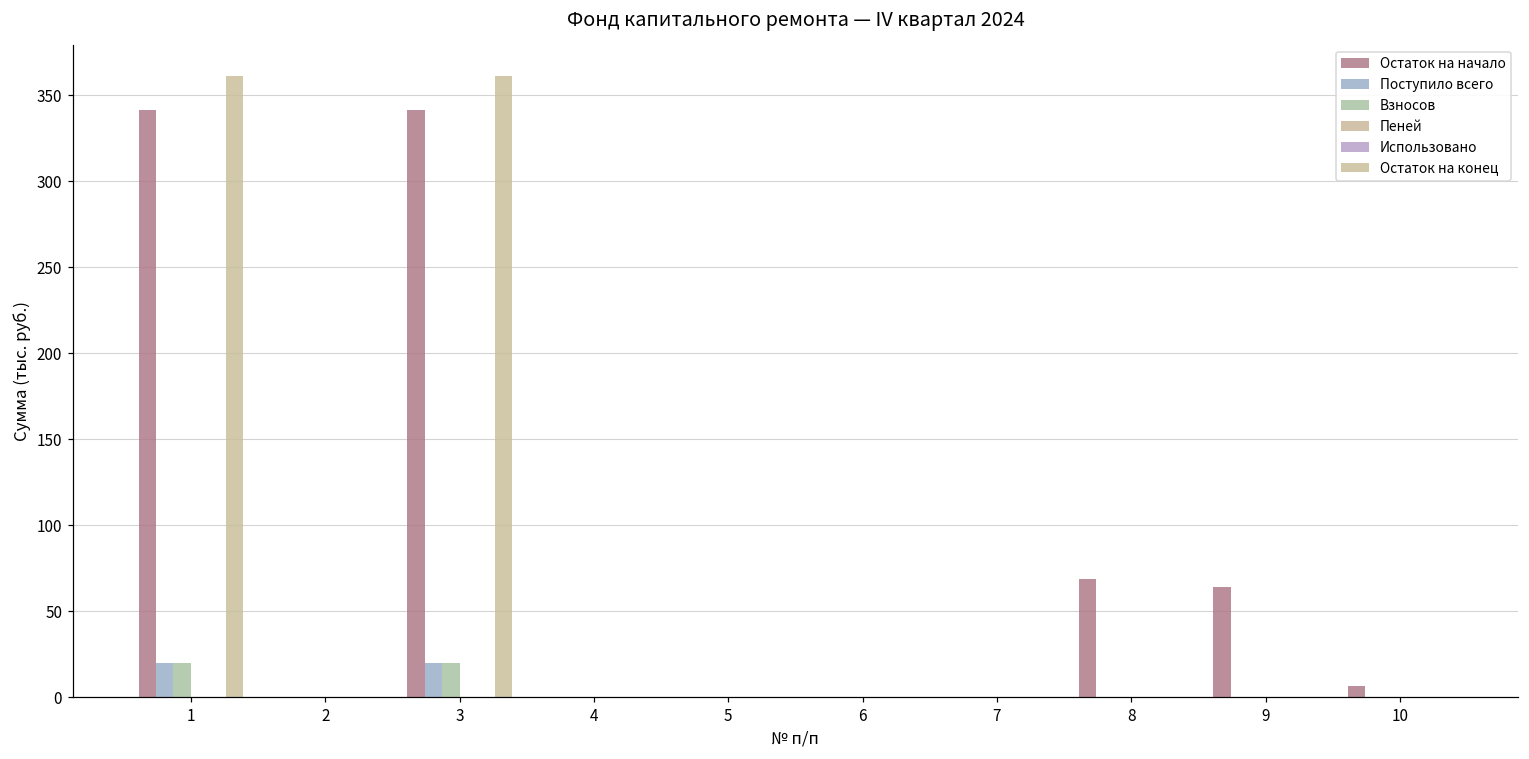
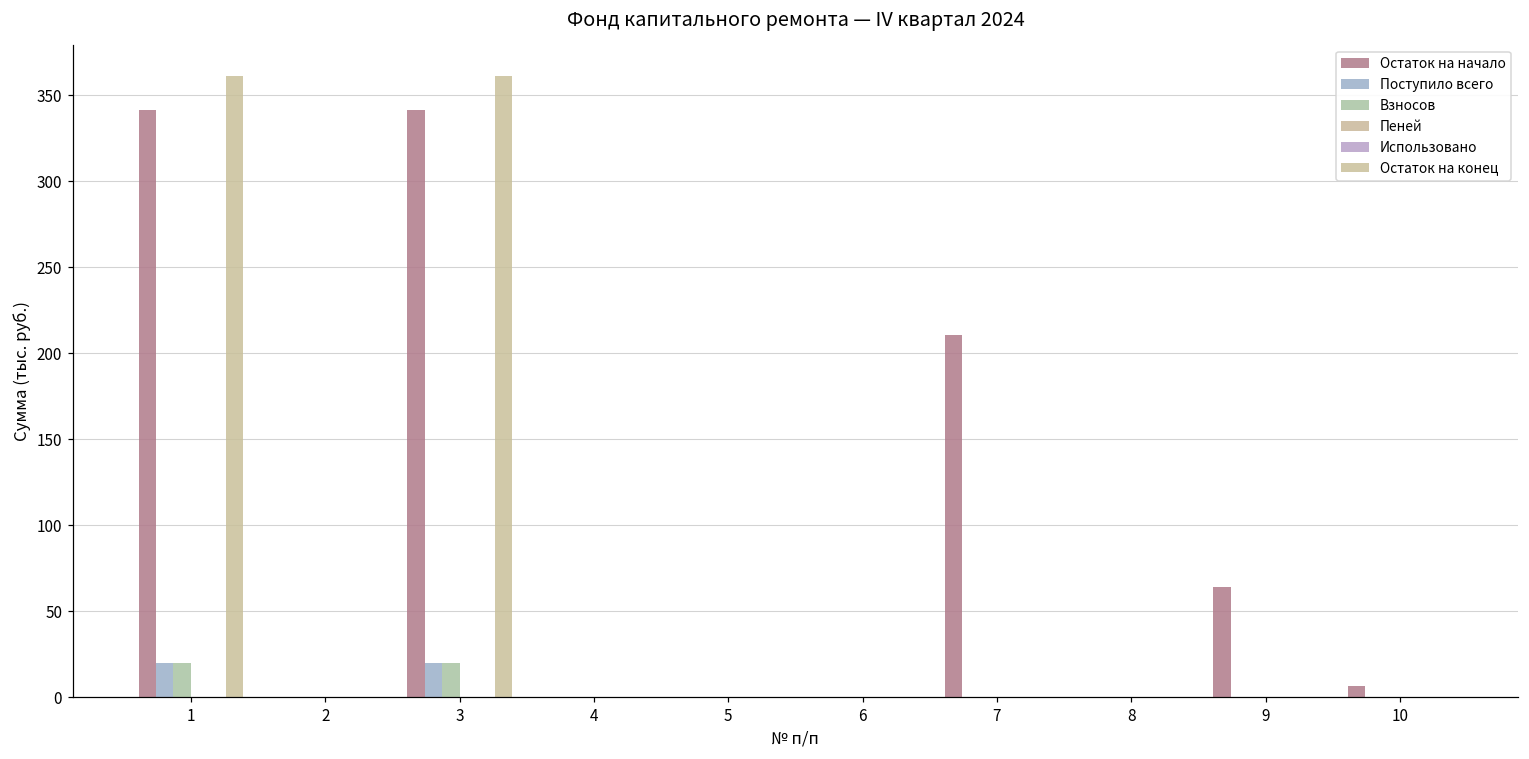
Остаток на начало, 7: 0 -> 210
Остаток на начало, 8: 69 -> 0
